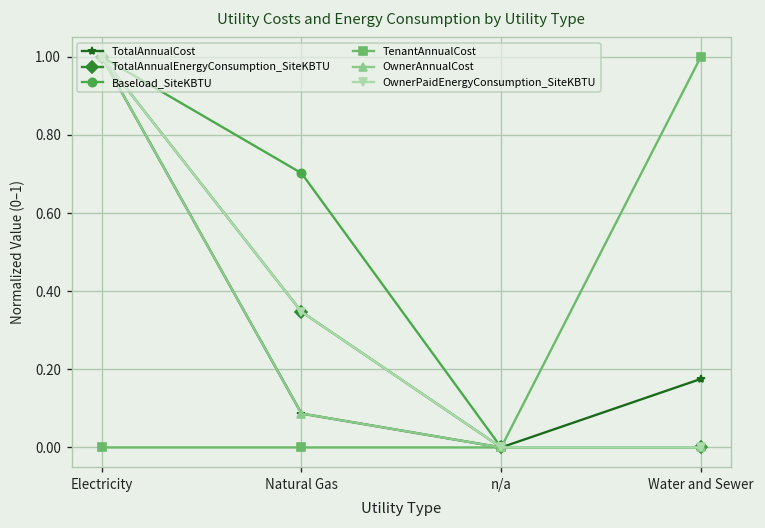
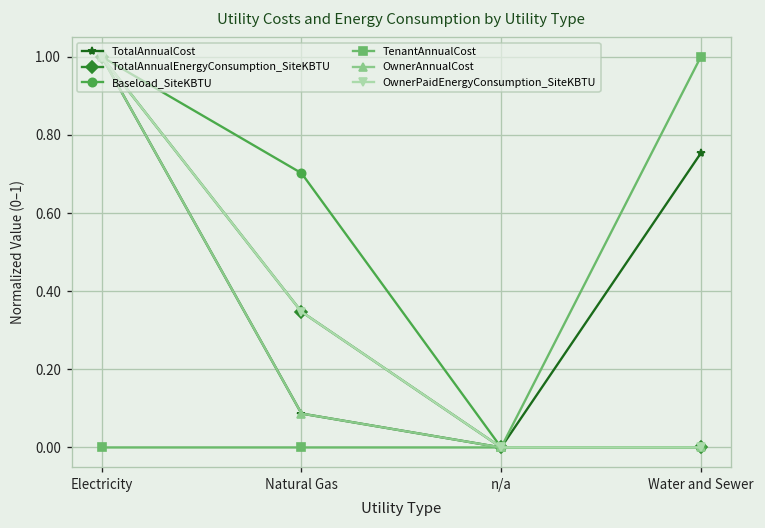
TotalAnnualCost, Water and Sewer: 0.18 -> 0.75
